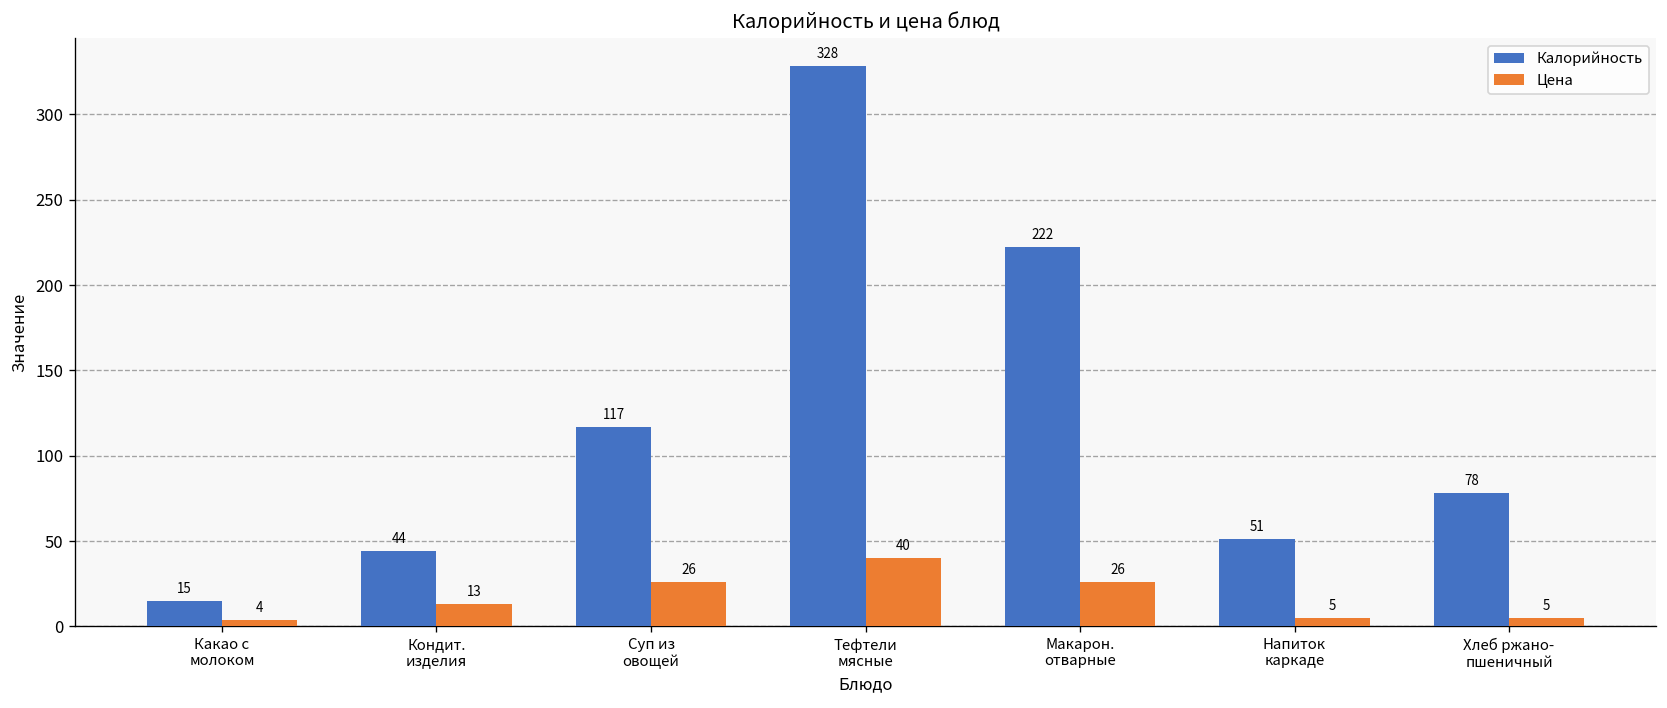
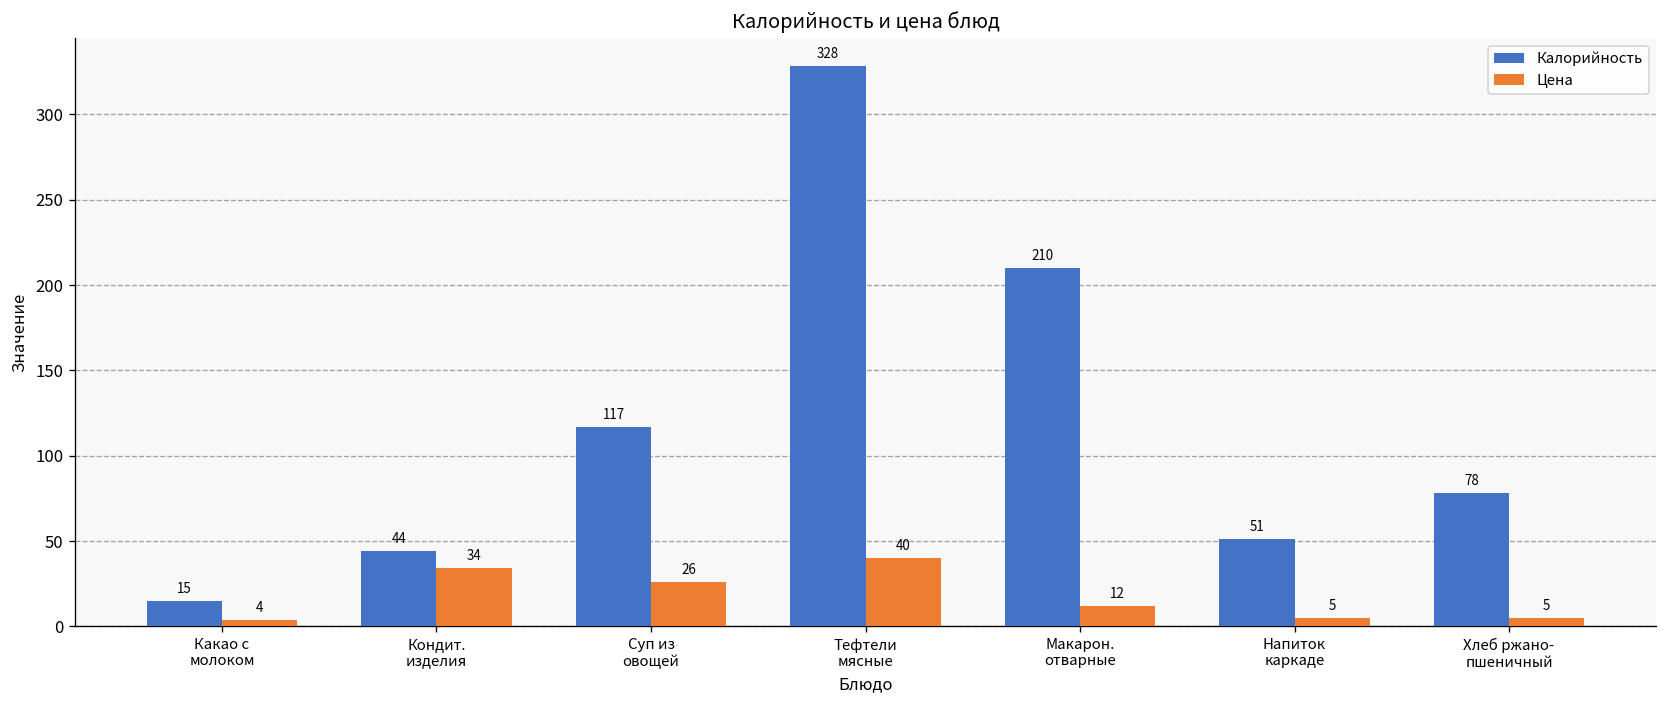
Цена, Кондит. изделия: 13 -> 34
Калорийность, Макарон. отварные: 222 -> 210
Цена, Макарон. отварные: 26 -> 12
